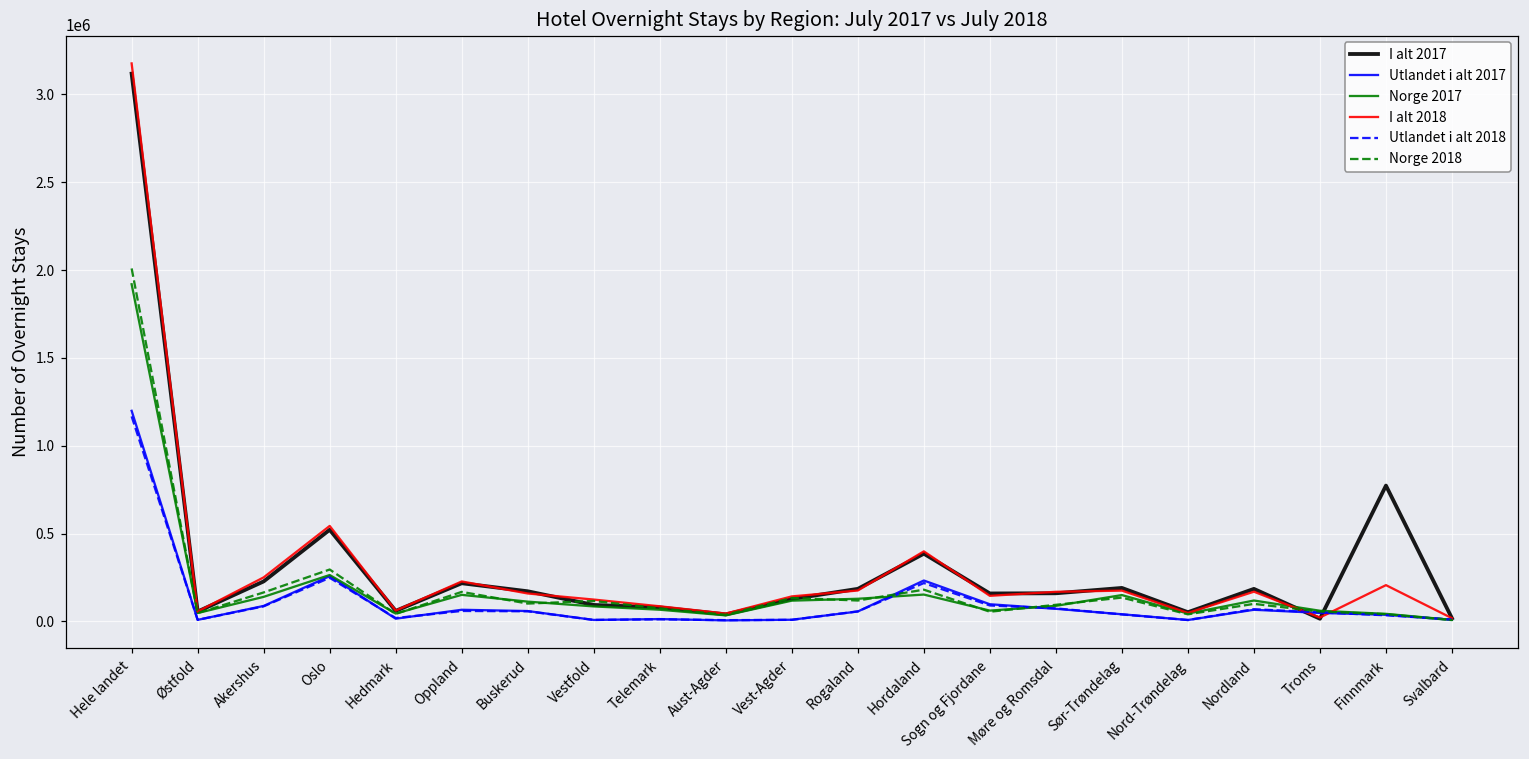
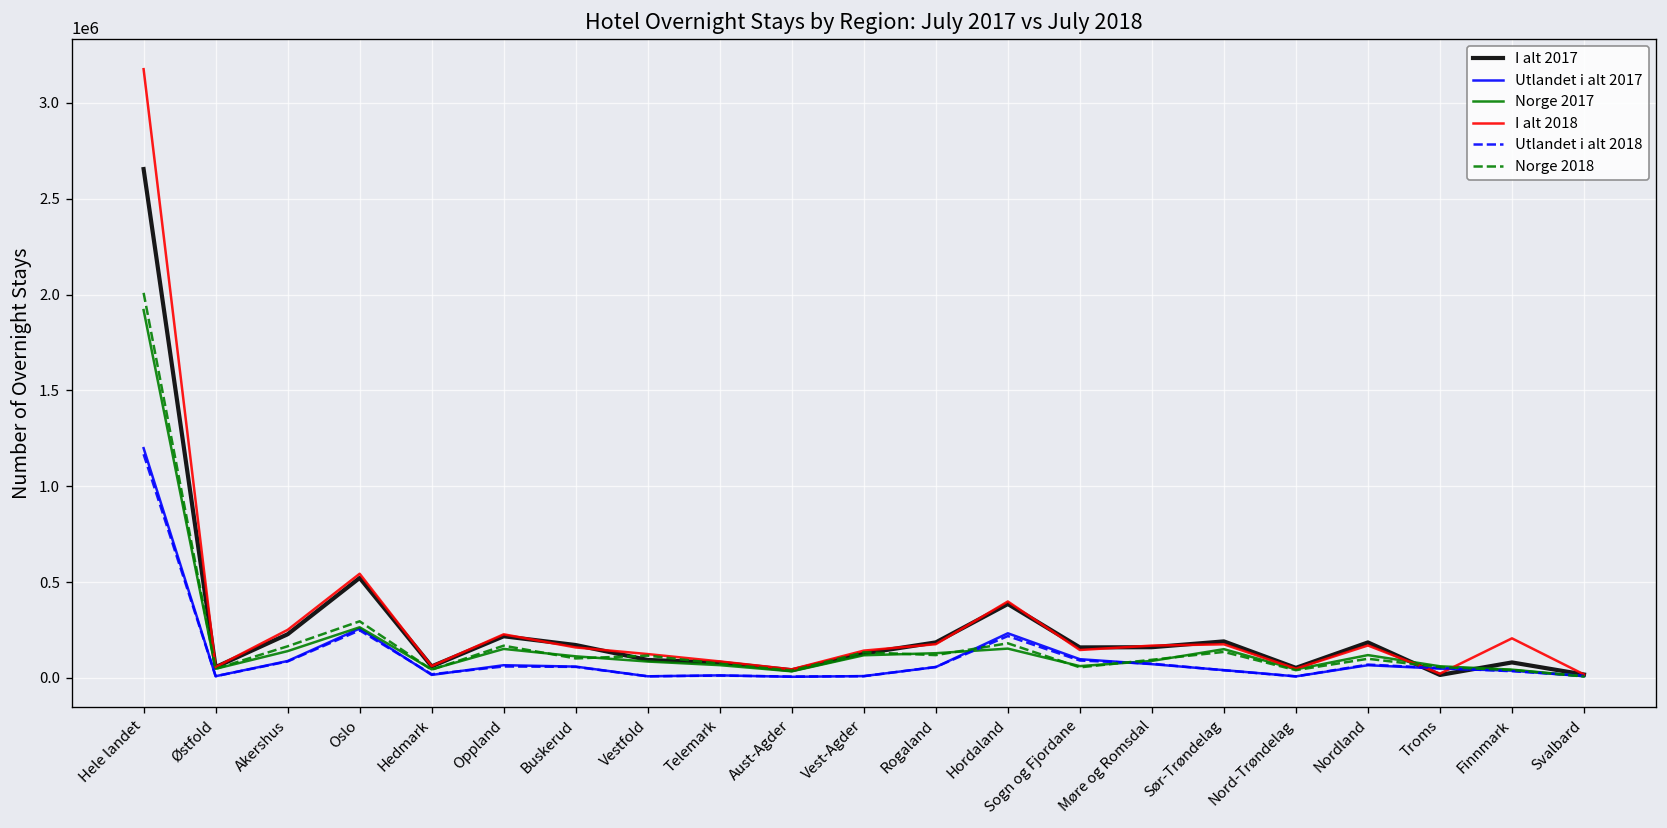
I alt 2017, Hele landet: 3120000 -> 2650000
I alt 2017, Finnmark: 770000 -> 80000
